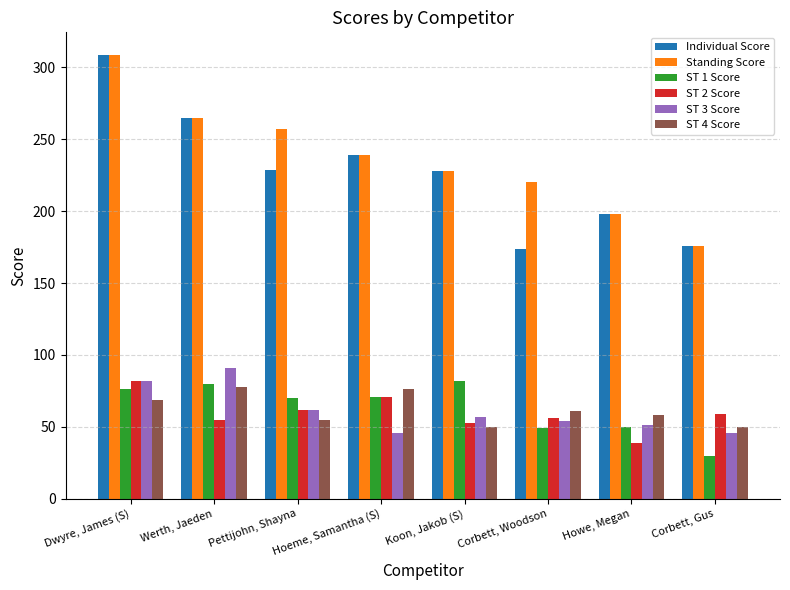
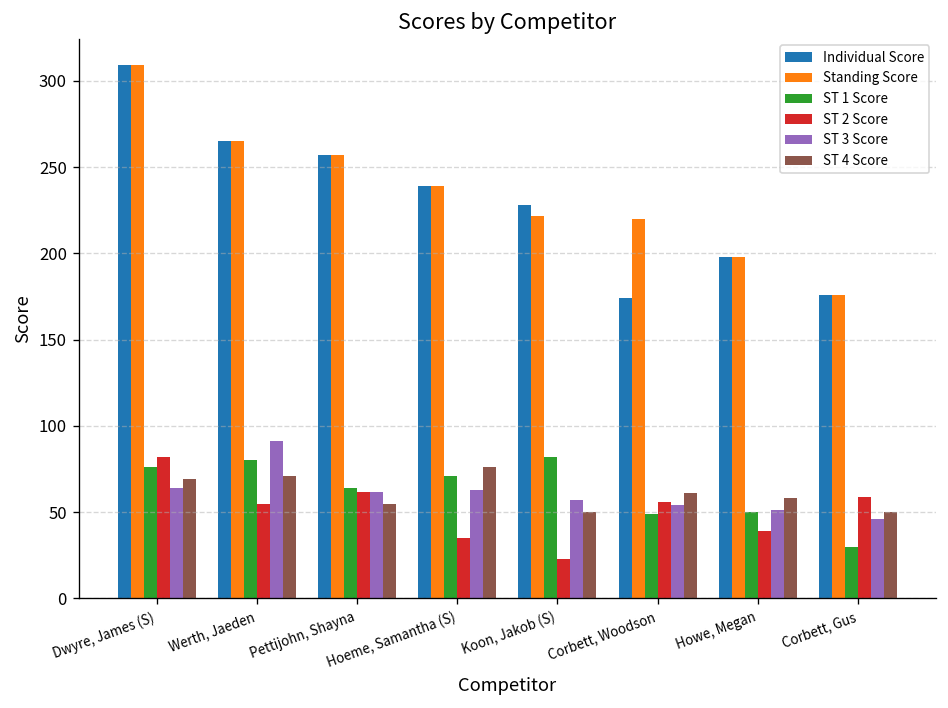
ST 3 Score, Dwyre, James (S): 82 -> 64
ST 4 Score, Werth, Jaeden: 78 -> 71
Individual Score, Pettijohn, Shayna: 229 -> 257
ST 1 Score, Pettijohn, Shayna: 70 -> 64
ST 2 Score, Hoeme, Samantha (S): 71 -> 35
ST 3 Score, Hoeme, Samantha (S): 46 -> 63
Standing Score, Koon, Jakob (S): 228 -> 222
ST 2 Score, Koon, Jakob (S): 53 -> 23
